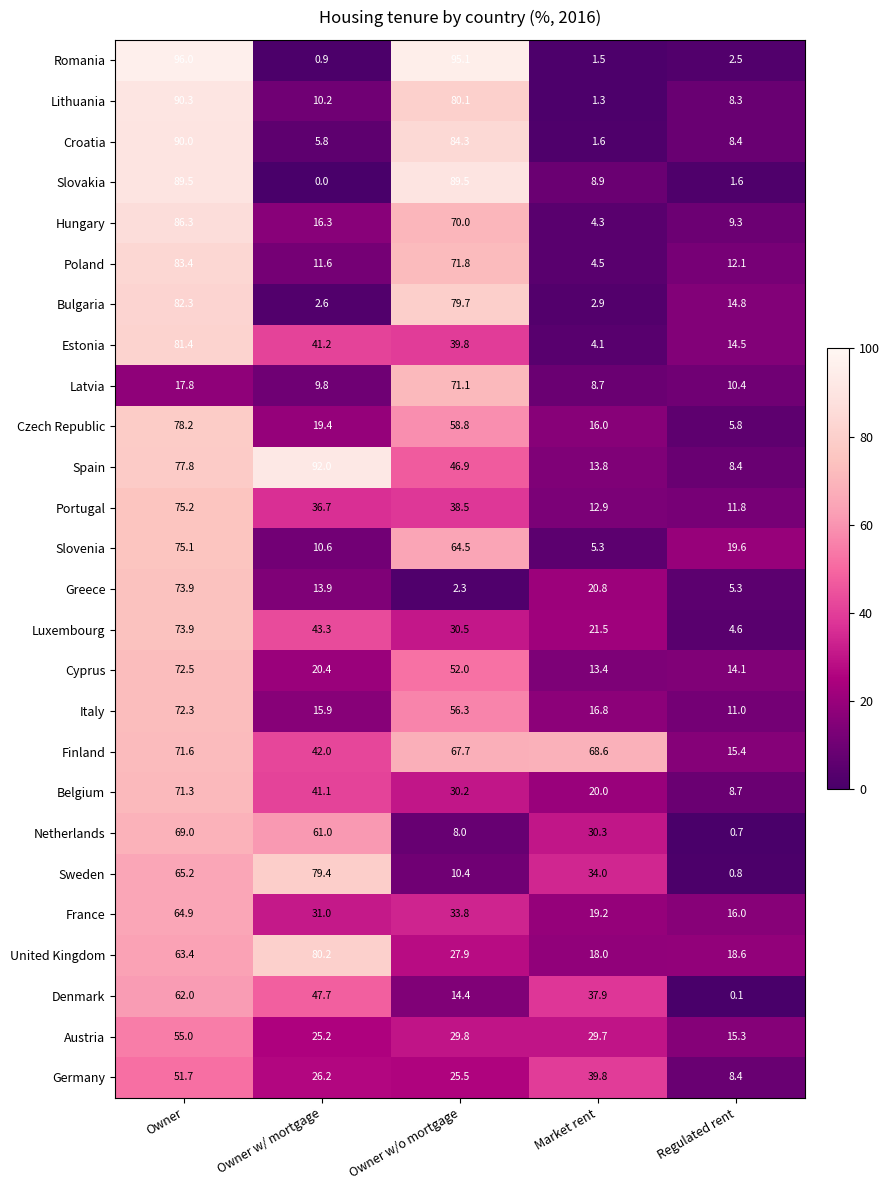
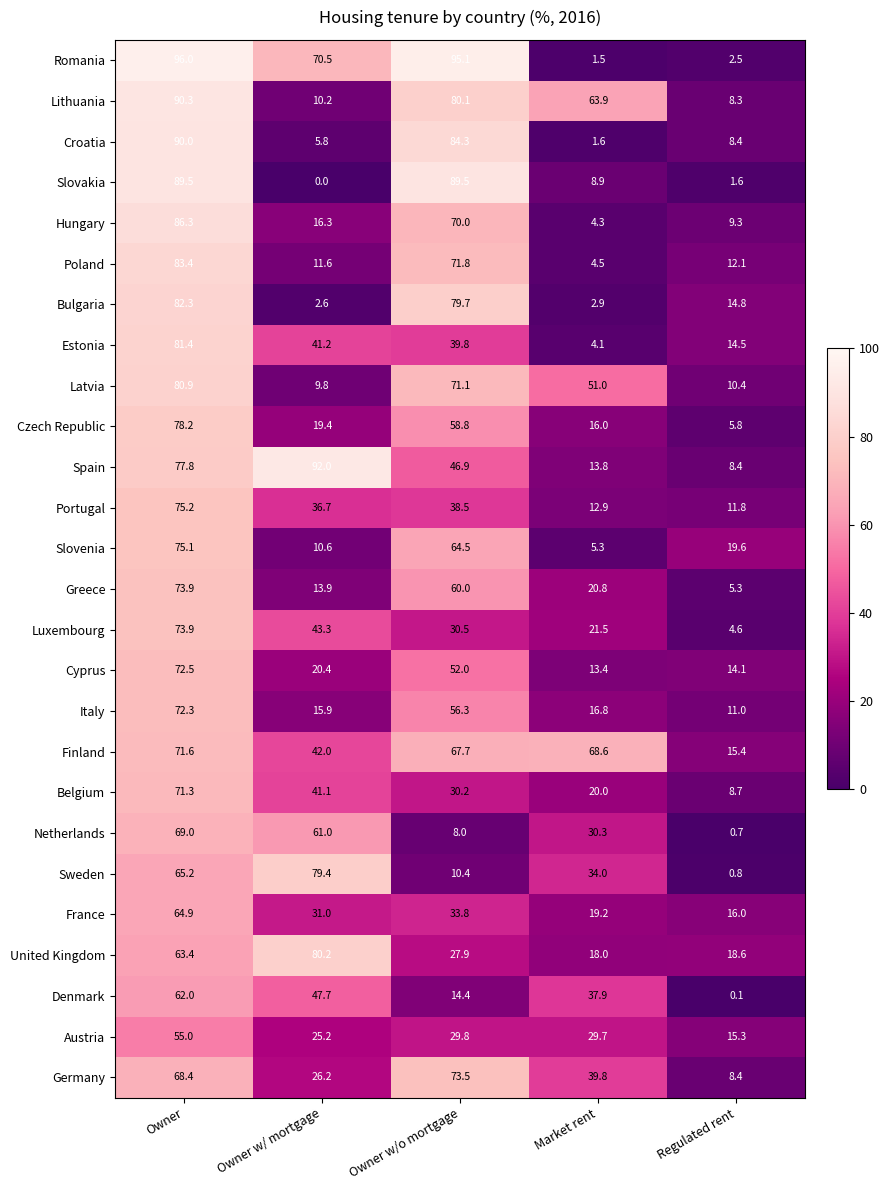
Romania, Owner w/ mortgage: 0.9 -> 70.5
Lithuania, Market rent: 1.3 -> 63.9
Latvia, Owner: 17.8 -> 80.9
Latvia, Market rent: 8.7 -> 51.0
Greece, Owner w/o mortgage: 2.3 -> 60.0
Germany, Owner: 51.7 -> 68.4
Germany, Owner w/o mortgage: 25.5 -> 73.5
